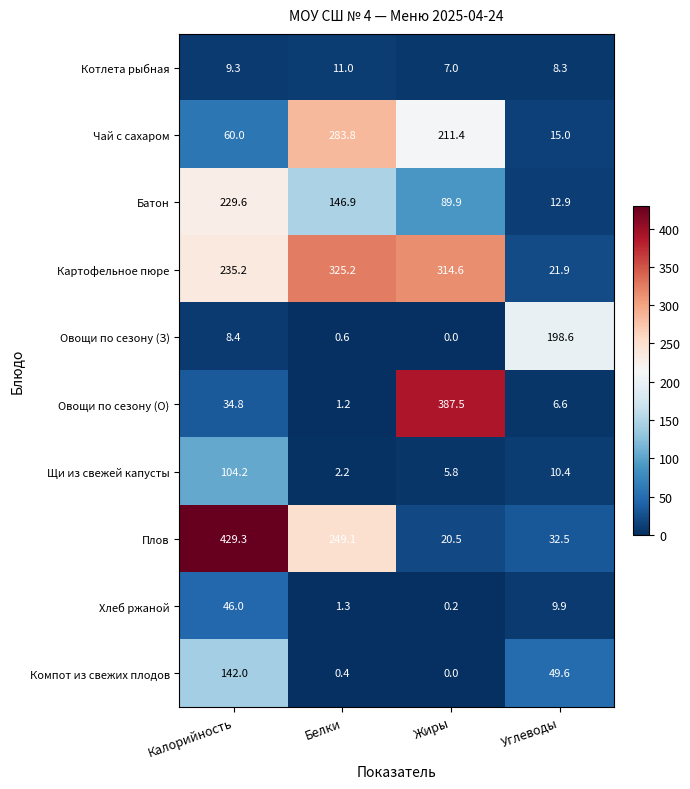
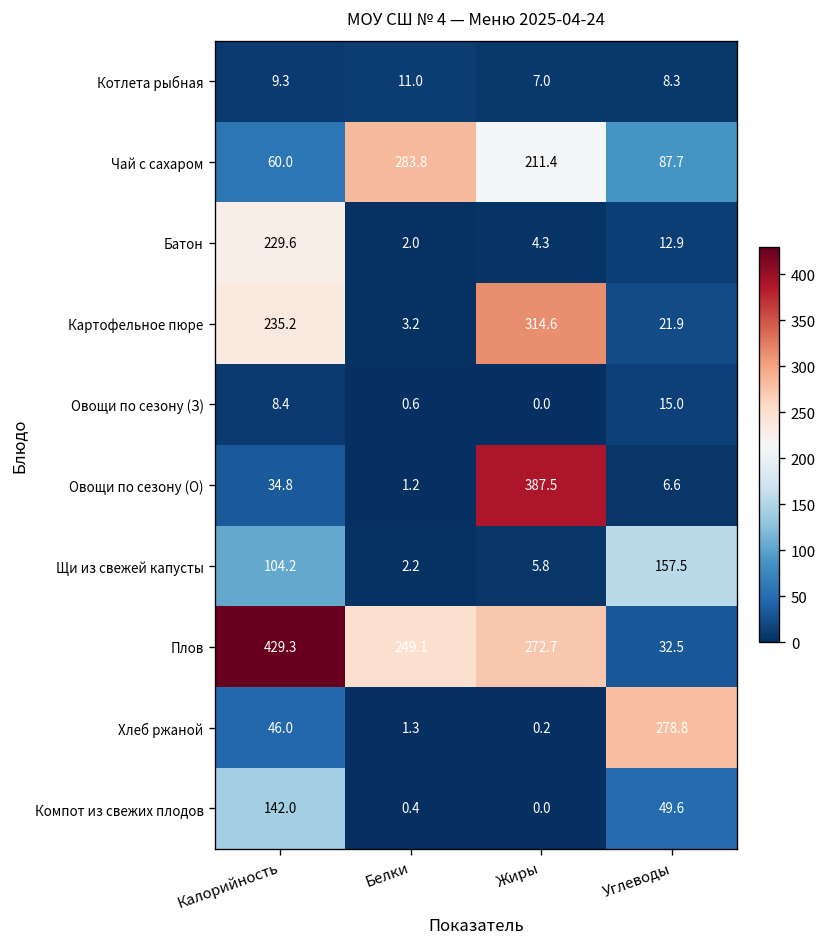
Чай с сахаром, Углеводы: 15.0 -> 87.7
Батон, Белки: 146.9 -> 2.0
Батон, Жиры: 89.9 -> 4.3
Картофельное пюре, Белки: 325.2 -> 3.2
Овощи по сезону (З), Углеводы: 198.6 -> 15.0
Щи из свежей капусты, Углеводы: 10.4 -> 157.5
Плов, Жиры: 20.5 -> 272.7
Хлеб ржаной, Углеводы: 9.9 -> 278.8
